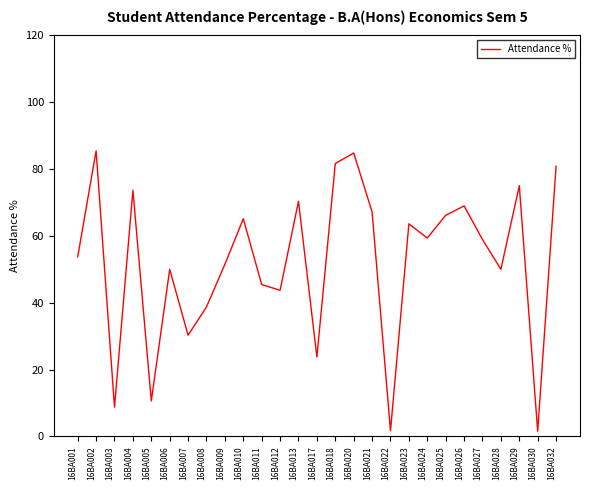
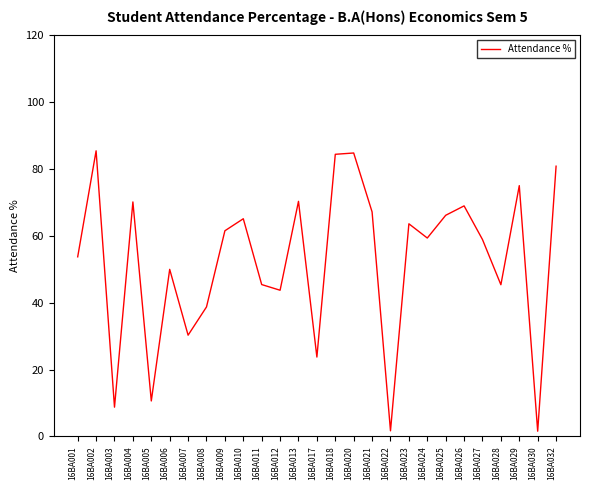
16BA004: 74 -> 70
16BA009: 52 -> 62
16BA018: 82 -> 84
16BA028: 50 -> 45
